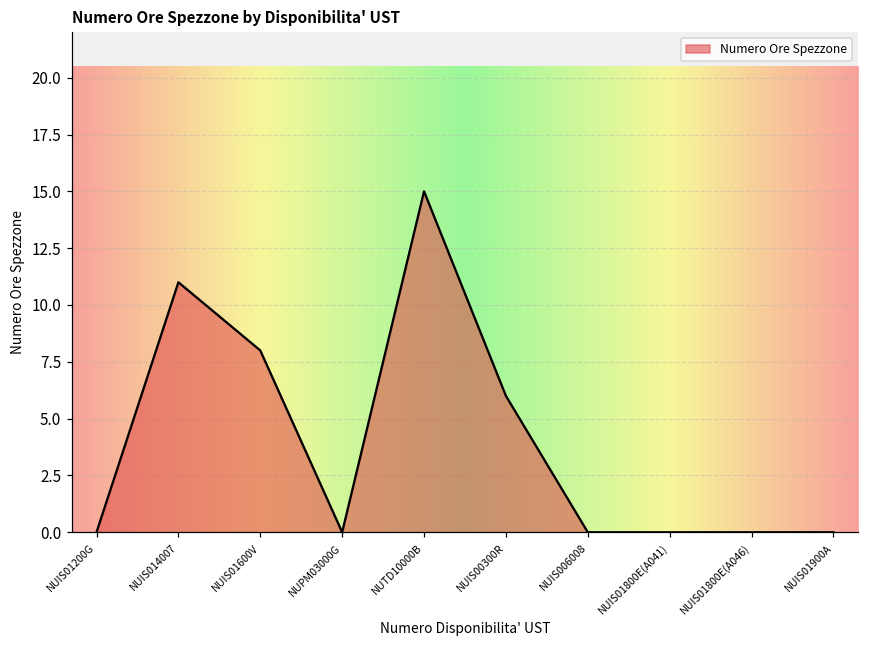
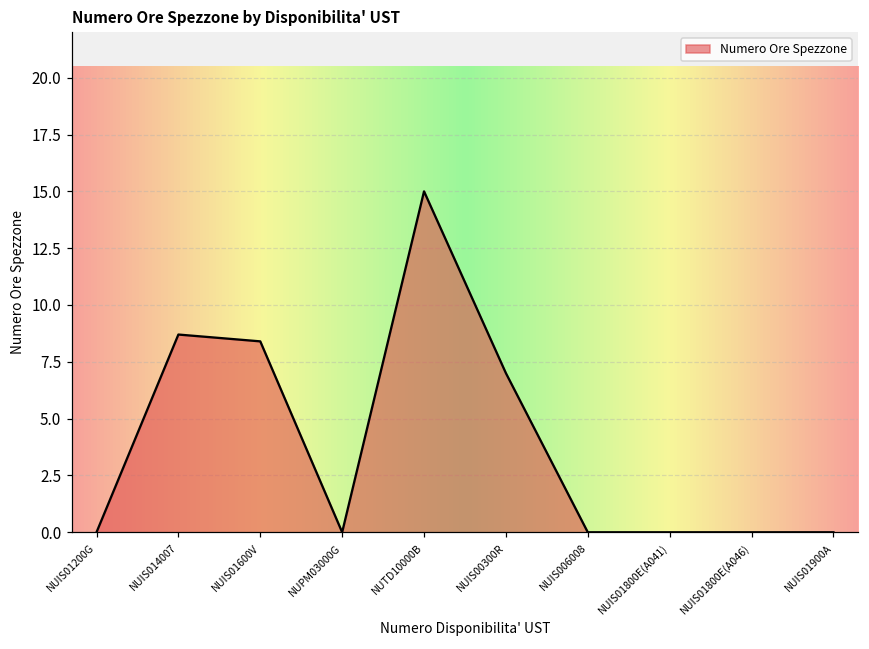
NUIS014007: 11.0 -> 8.7
NUIS01600V: 8.0 -> 8.4
NUIS00300R: 6 -> 7
